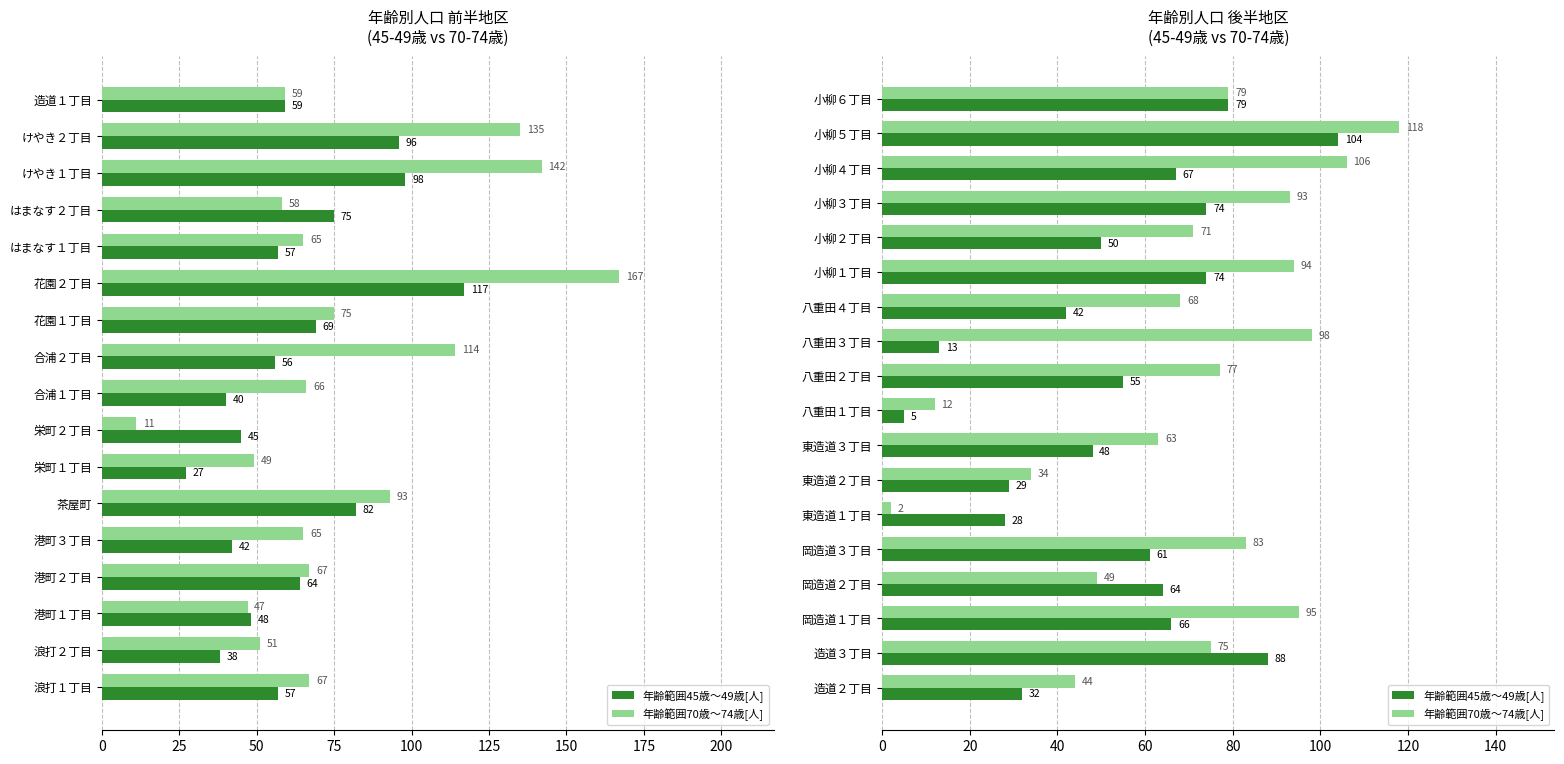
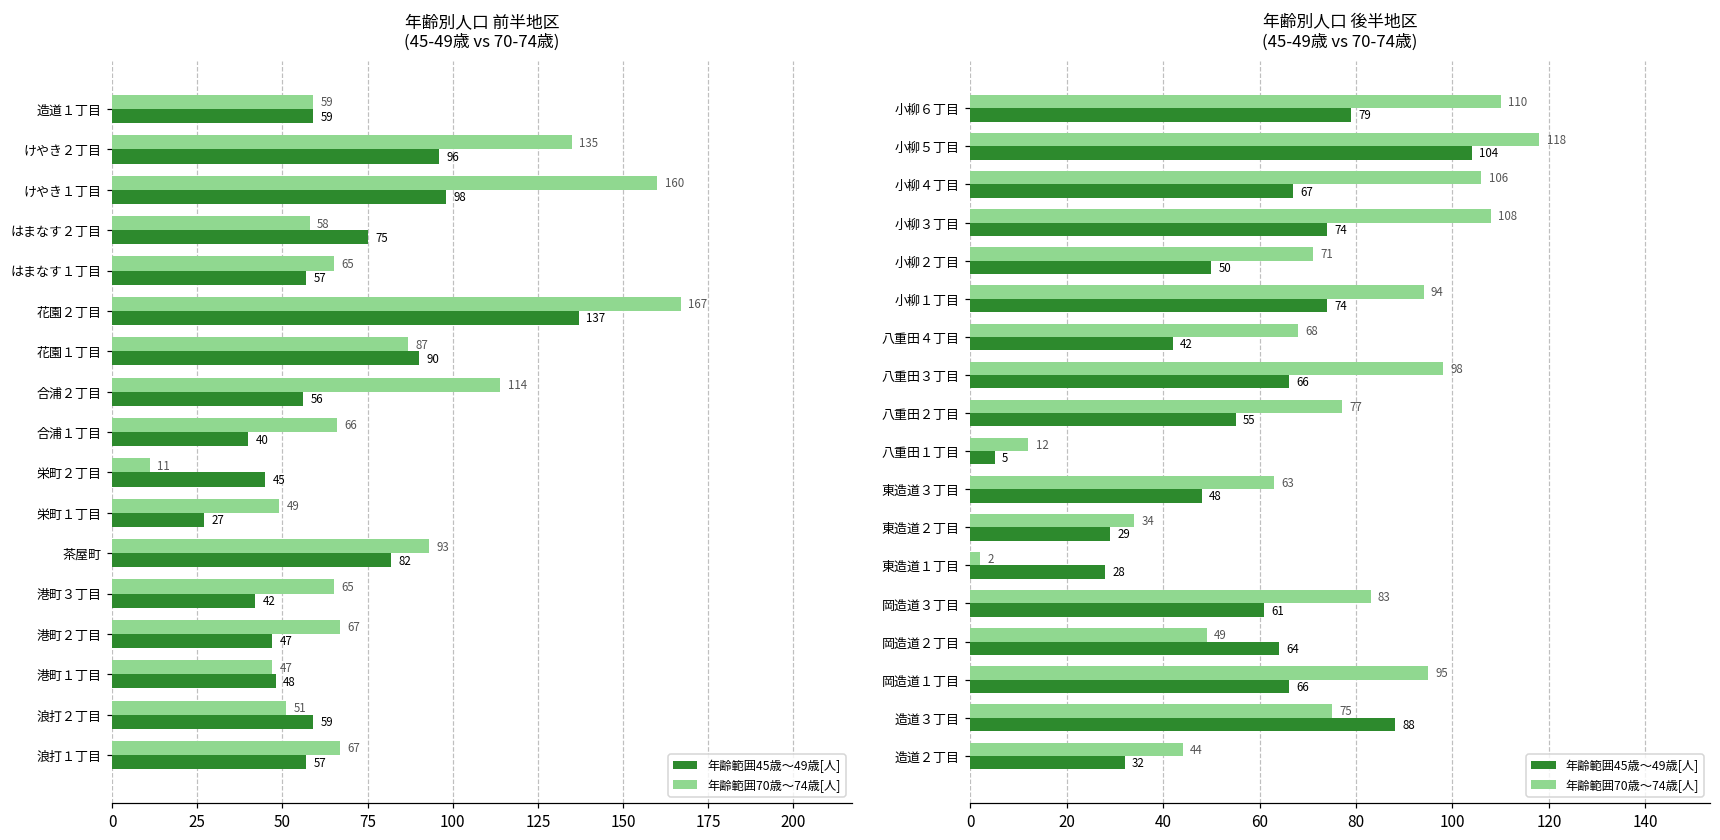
年齢別人口 前半地区 (45-49歳 vs 70-74歳), 年齢範囲70歳～74歳[人], けやき１丁目: 142 -> 160
年齢別人口 前半地区 (45-49歳 vs 70-74歳), 年齢範囲45歳～49歳[人], 花園２丁目: 117 -> 137
年齢別人口 前半地区 (45-49歳 vs 70-74歳), 年齢範囲70歳～74歳[人], 花園１丁目: 75 -> 87
年齢別人口 前半地区 (45-49歳 vs 70-74歳), 年齢範囲45歳～49歳[人], 花園１丁目: 69 -> 90
年齢別人口 前半地区 (45-49歳 vs 70-74歳), 年齢範囲45歳～49歳[人], 港町２丁目: 64 -> 47
年齢別人口 前半地区 (45-49歳 vs 70-74歳), 年齢範囲45歳～49歳[人], 浪打２丁目: 38 -> 59
年齢別人口 後半地区 (45-49歳 vs 70-74歳), 年齢範囲70歳～74歳[人], 小柳６丁目: 79 -> 110
年齢別人口 後半地区 (45-49歳 vs 70-74歳), 年齢範囲70歳～74歳[人], 小柳３丁目: 93 -> 108
年齢別人口 後半地区 (45-49歳 vs 70-74歳), 年齢範囲45歳～49歳[人], 八重田３丁目: 13 -> 66
